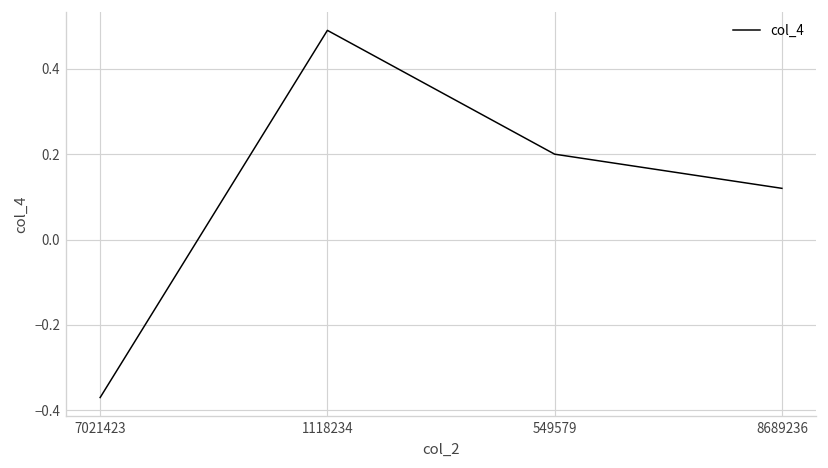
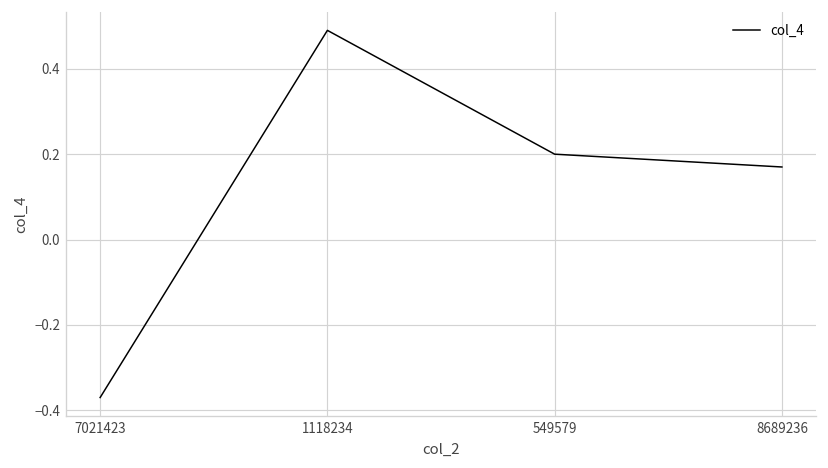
8689236: 0.12 -> 0.17
